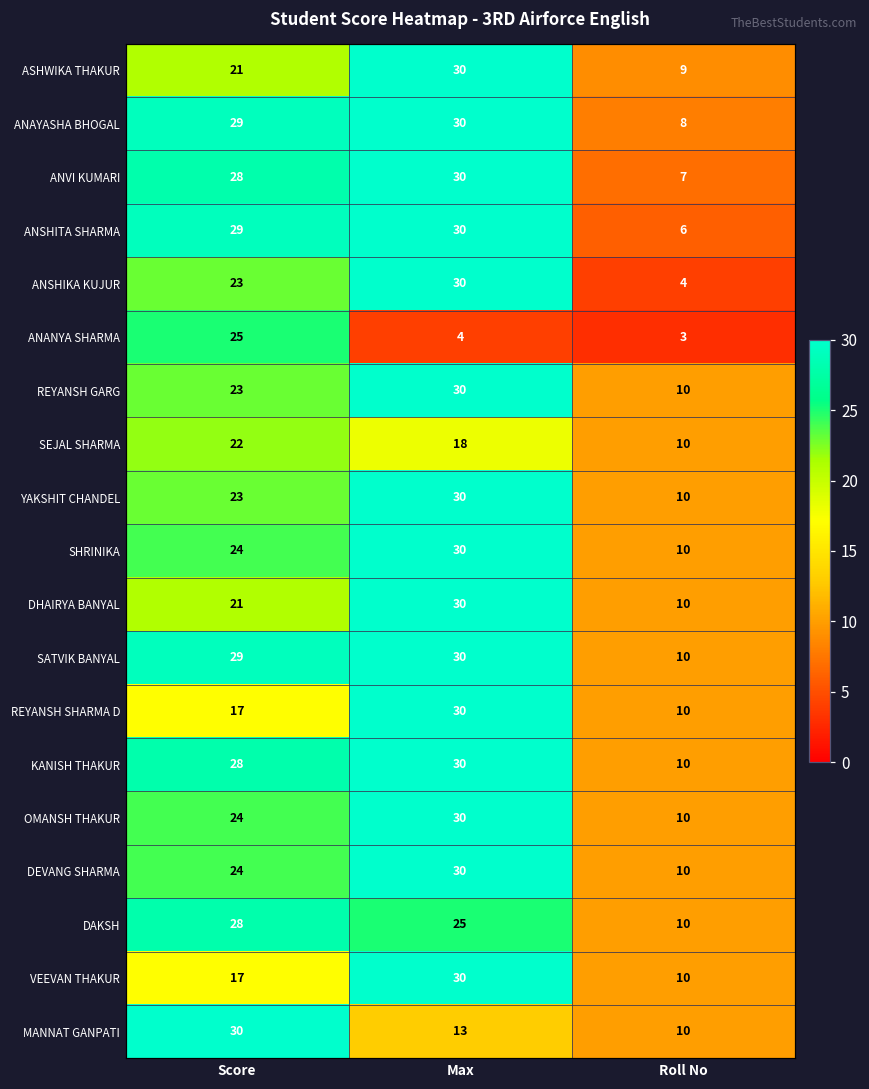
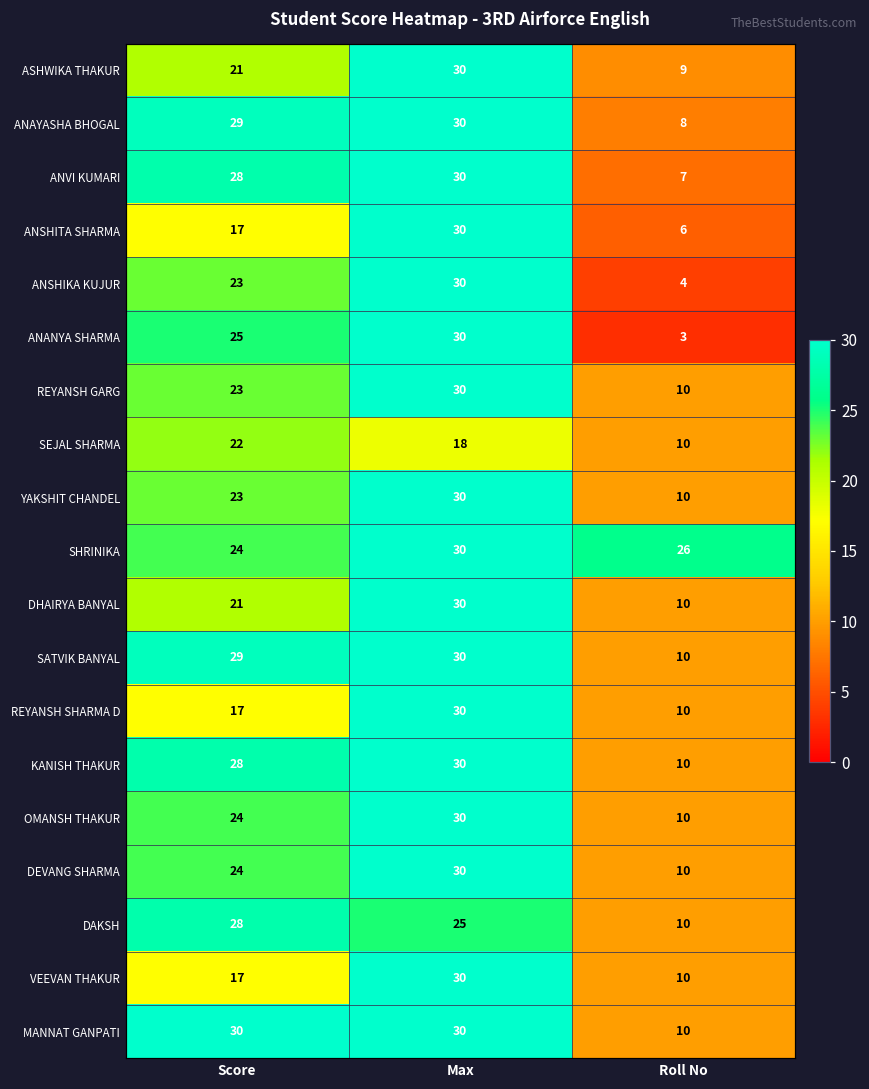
ANSHITA SHARMA, Score: 29 -> 17
ANANYA SHARMA, Max: 4 -> 30
SHRINIKA, Roll No: 10 -> 26
MANNAT GANPATI, Max: 13 -> 30
